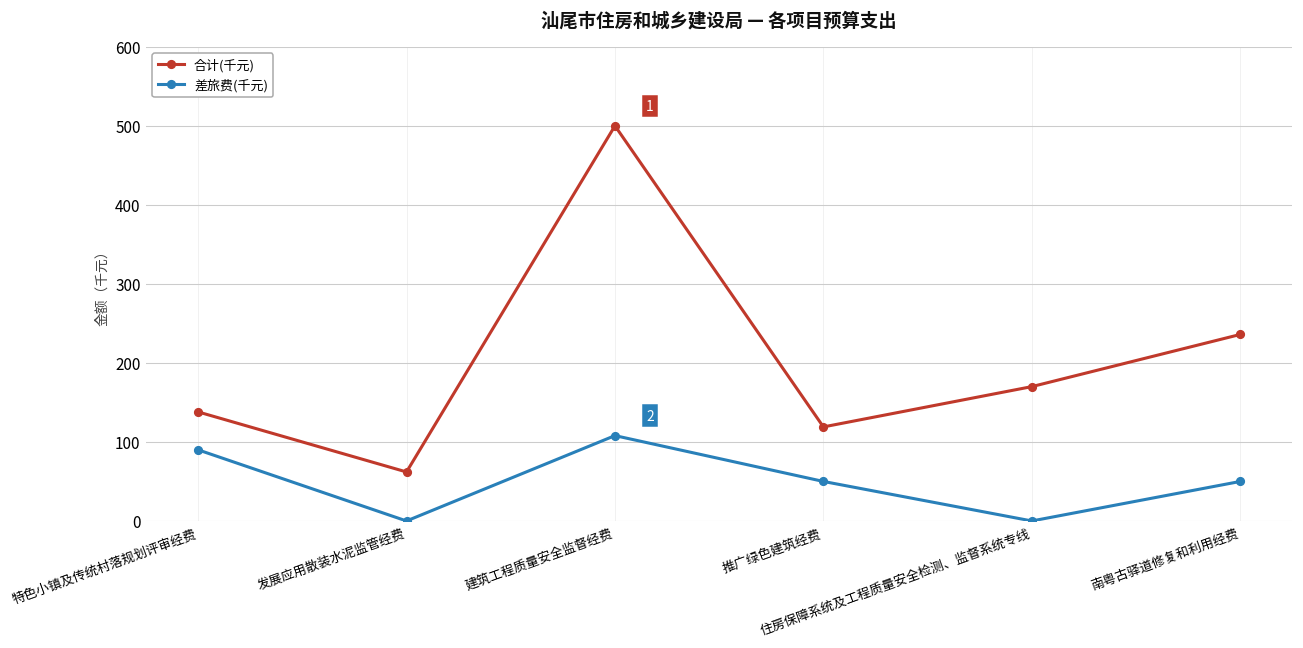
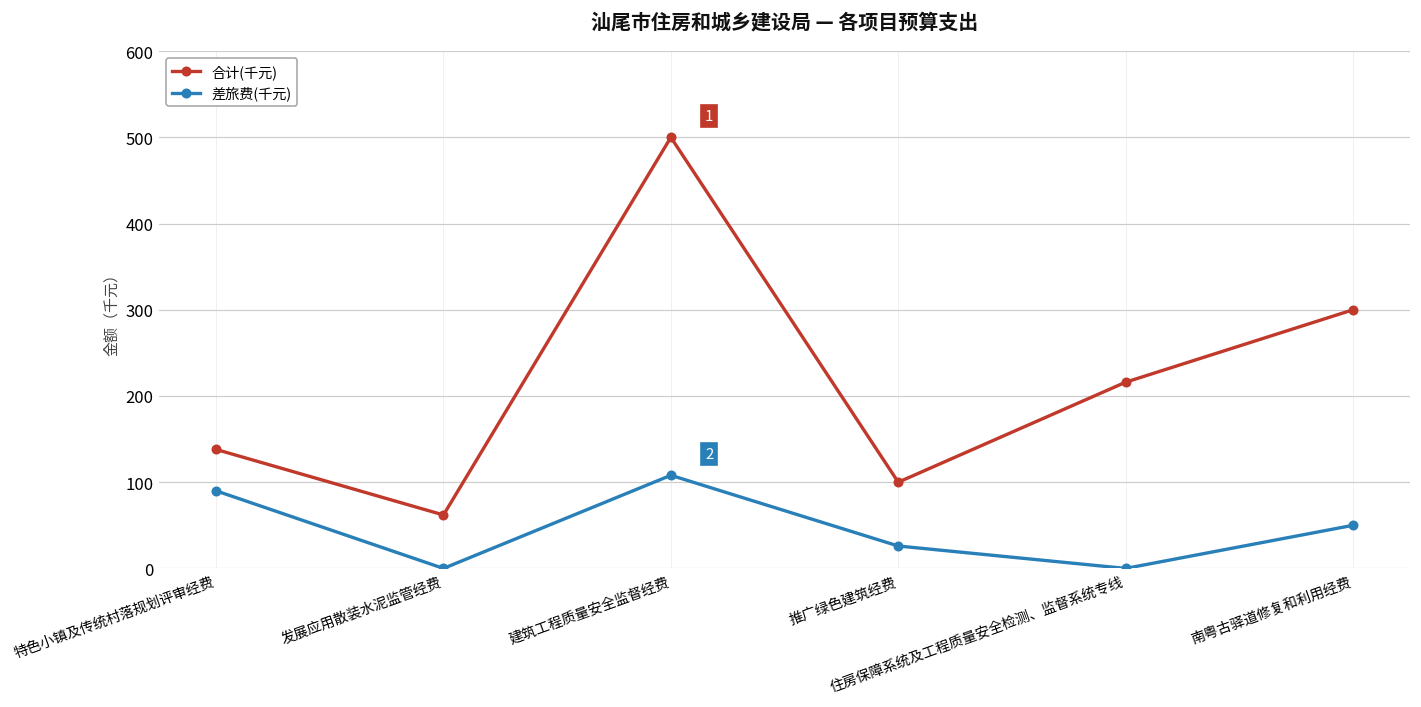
合计(千元), 推广绿色建筑经费: 120 -> 100
差旅费(千元), 推广绿色建筑经费: 50 -> 30
合计(千元), 住房保障系统及工程质量安全检测、监督系统专线: 170 -> 220
合计(千元), 南粤古驿道修复和利用经费: 240 -> 300
